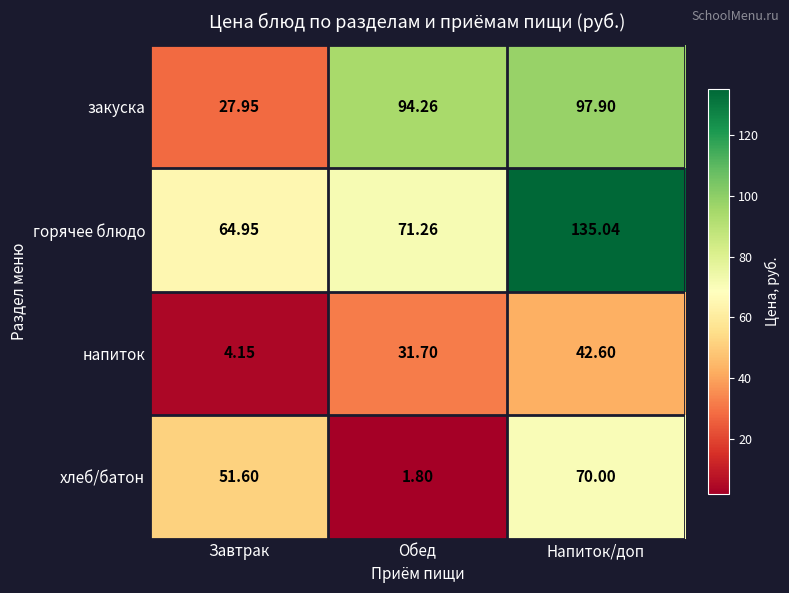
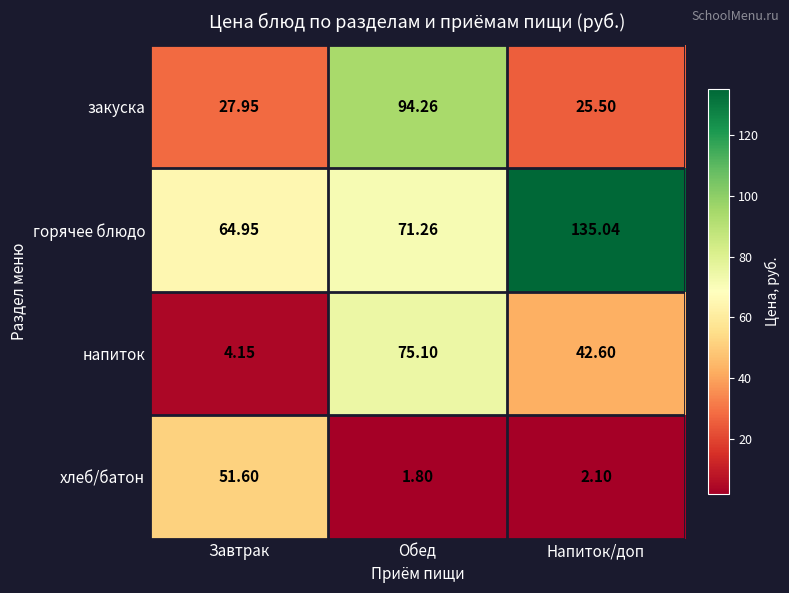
закуска, Напиток/доп: 97.90 -> 25.50
напиток, Обед: 31.70 -> 75.10
хлеб/батон, Напиток/доп: 70.00 -> 2.10
